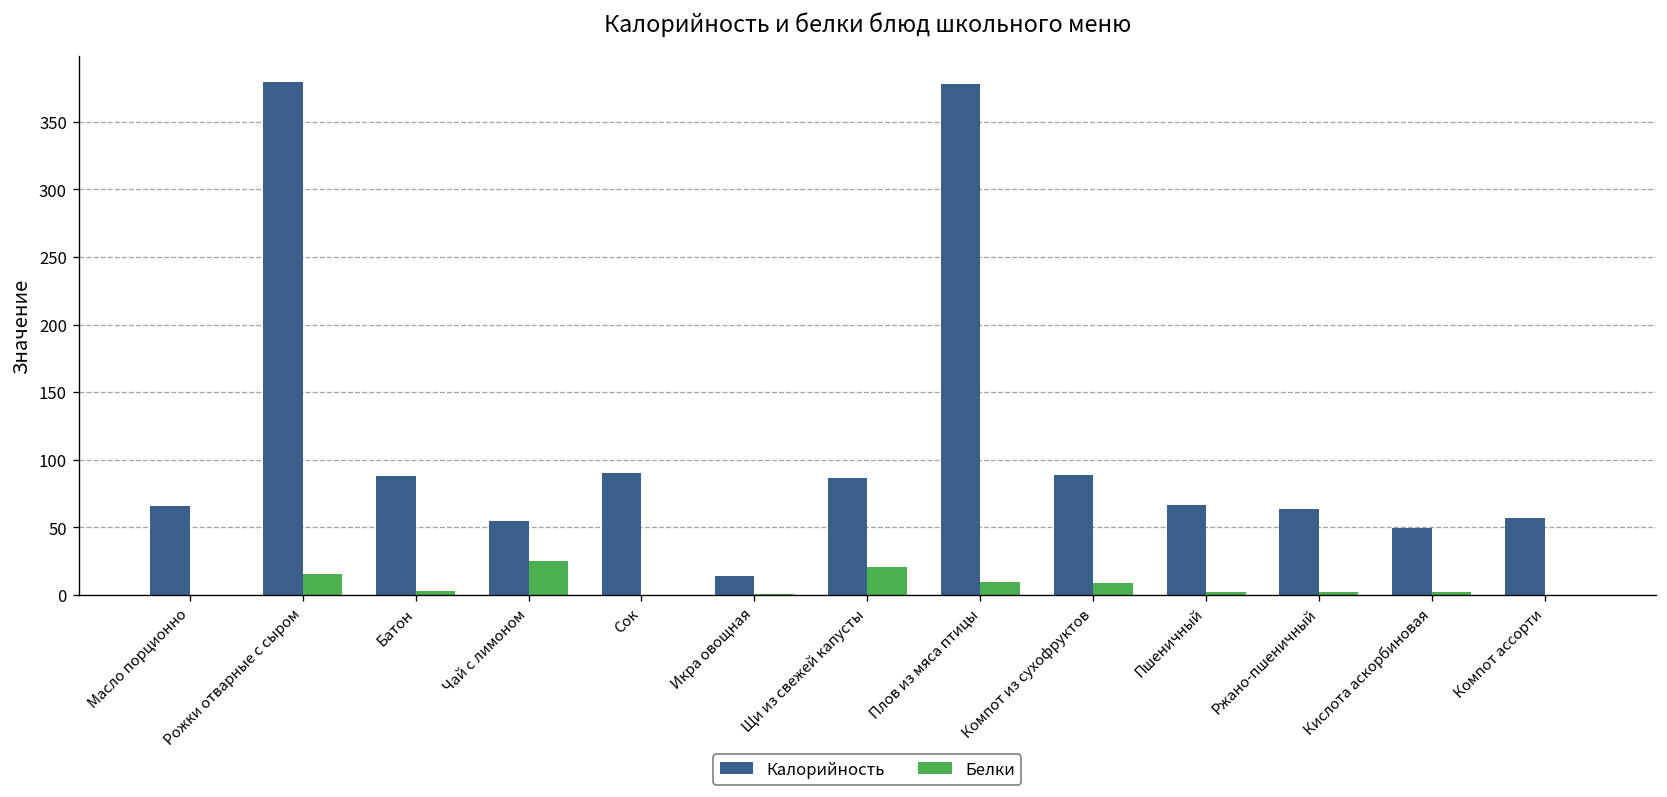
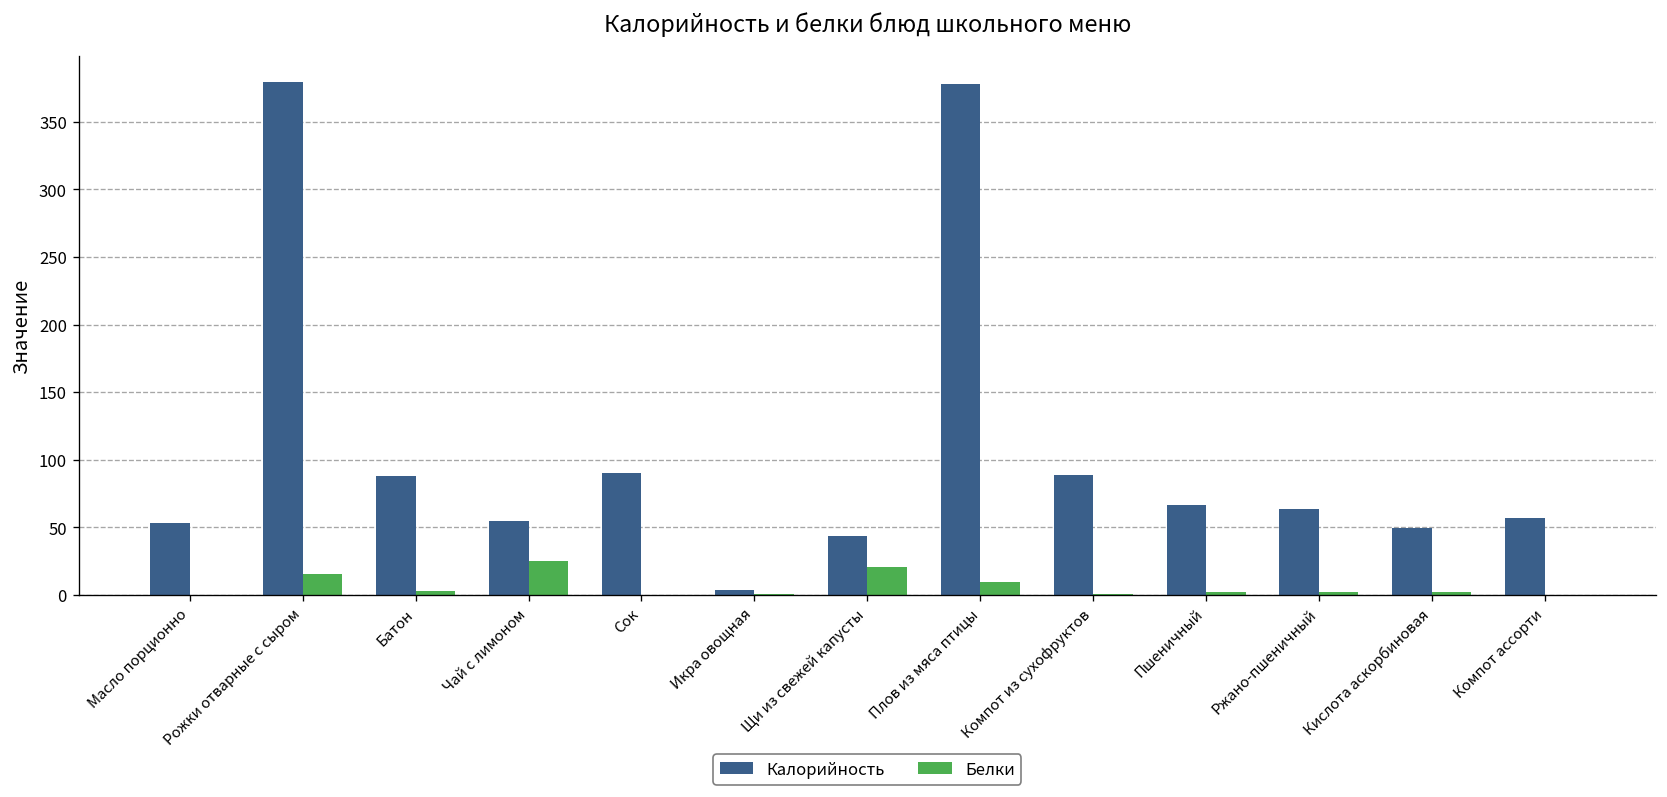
Калорийность, Масло порционно: 66 -> 54
Калорийность, Икра овощная: 14 -> 4
Калорийность, Щи из свежей капусты: 86 -> 44
Белки, Компот из сухофруктов: 9 -> 1
